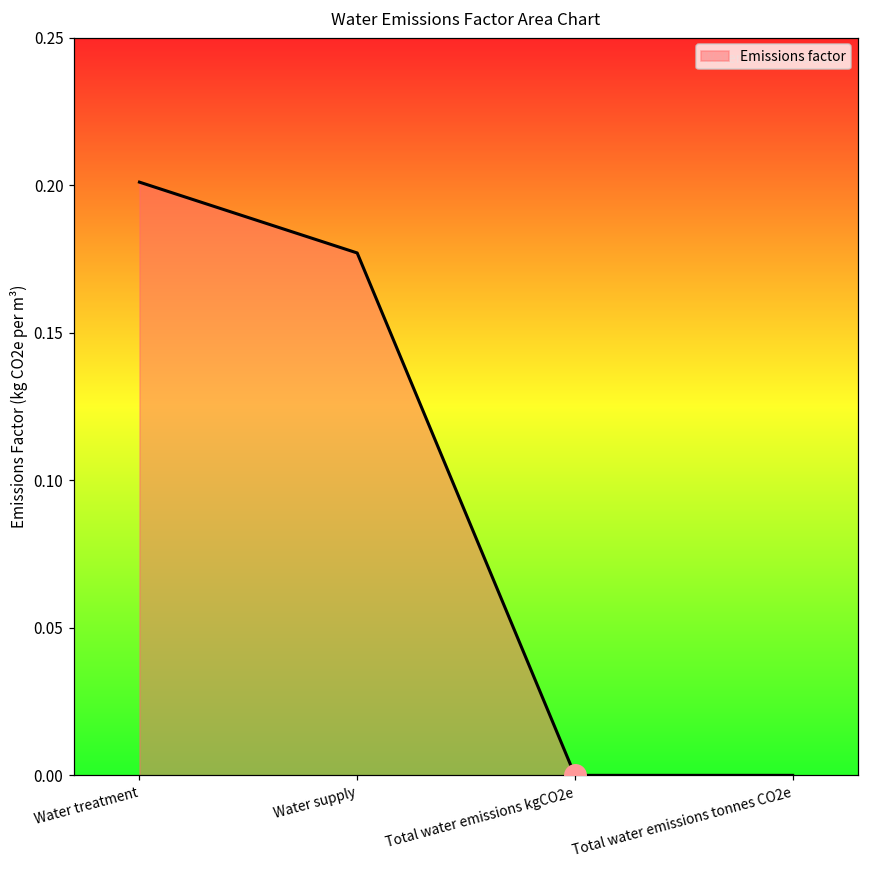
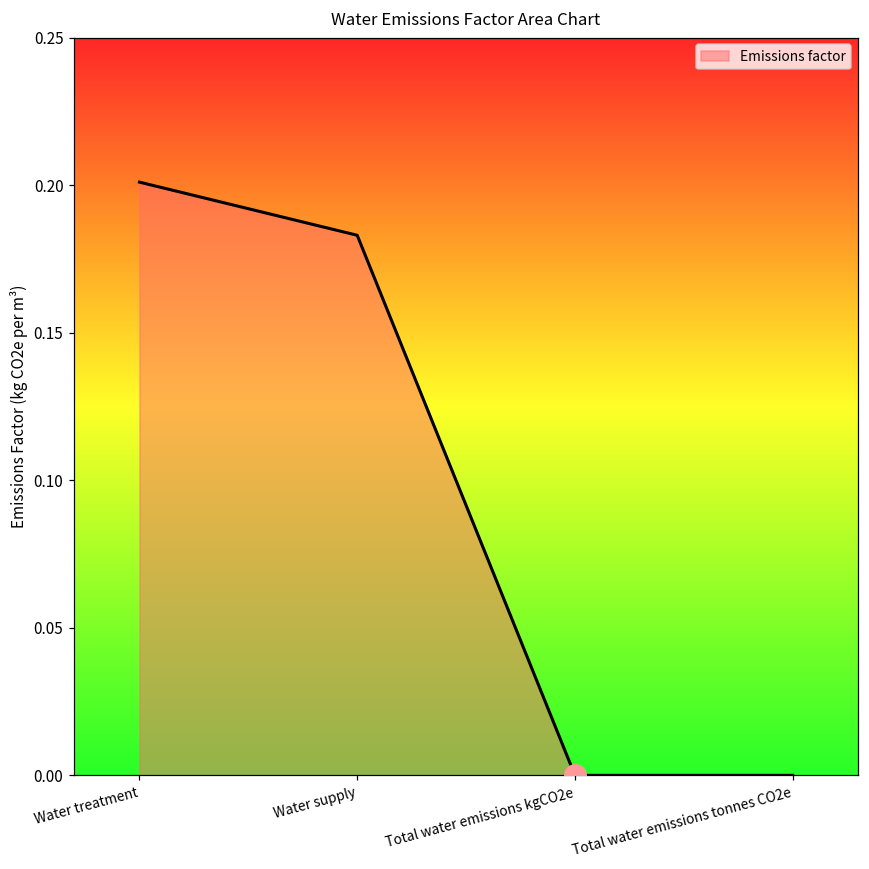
Emissions factor, Water supply: 0.177 -> 0.183
